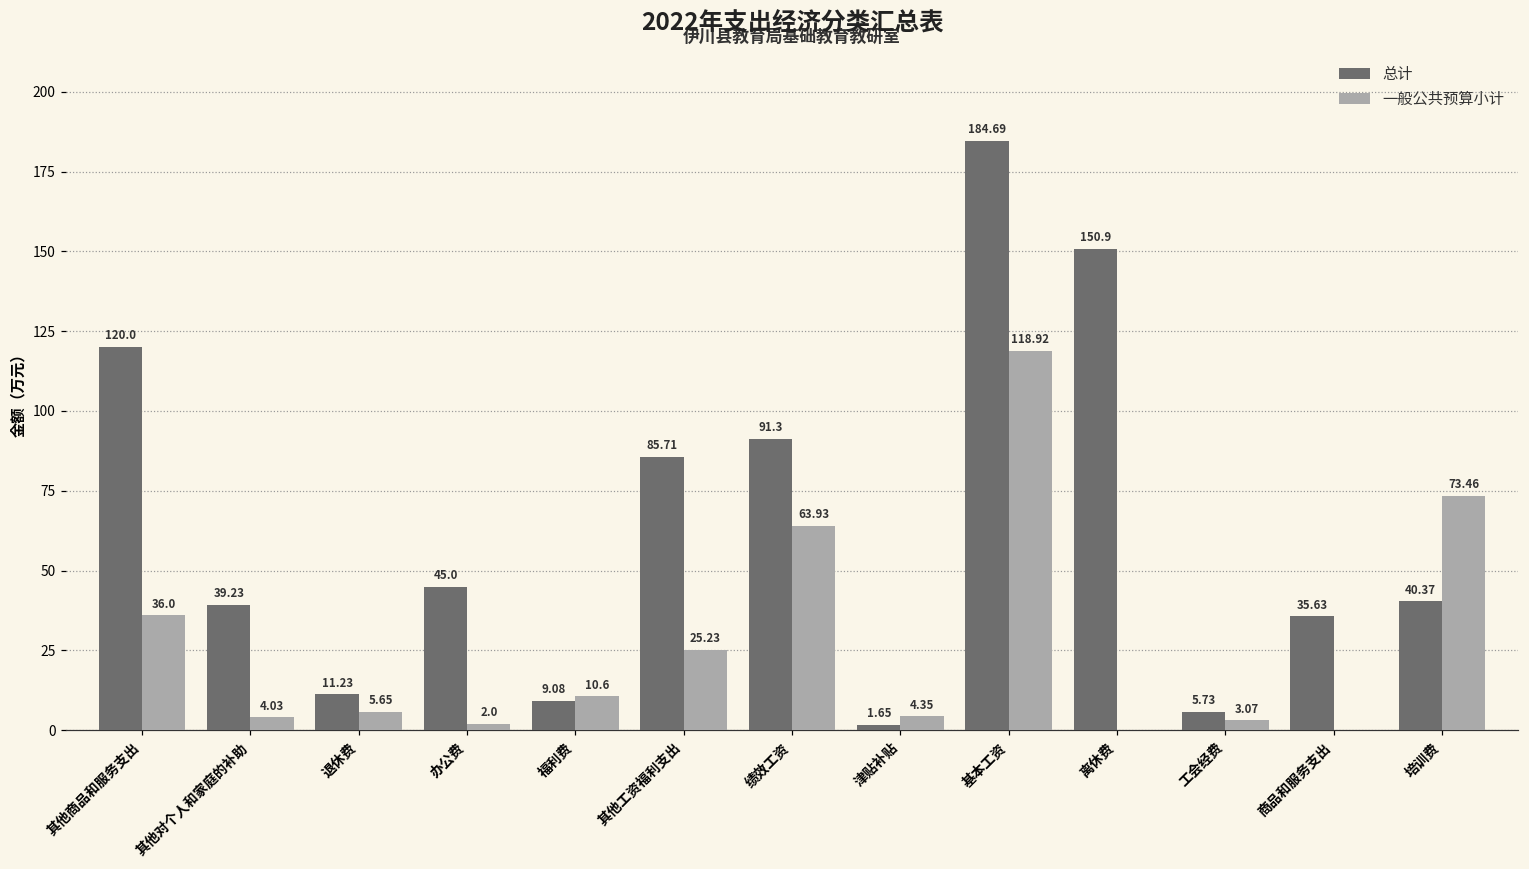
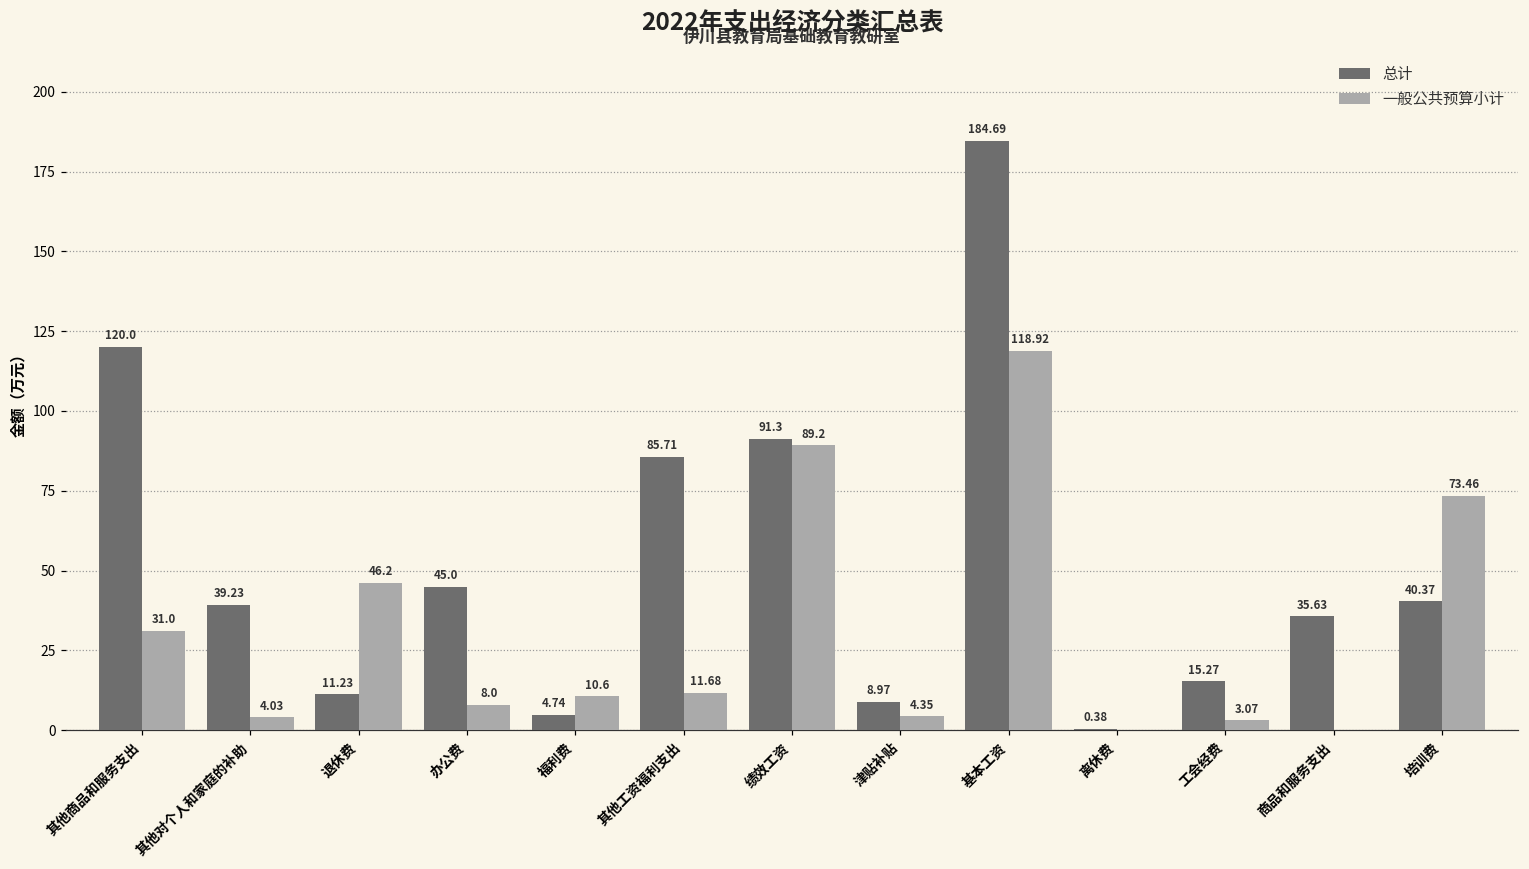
一般公共预算小计, 其他商品和服务支出: 36.0 -> 31.0
一般公共预算小计, 退休费: 5.65 -> 46.2
一般公共预算小计, 办公费: 2.0 -> 8.0
总计, 福利费: 9.08 -> 4.74
一般公共预算小计, 其他工资福利支出: 25.23 -> 11.68
一般公共预算小计, 绩效工资: 63.93 -> 89.2
总计, 津贴补贴: 1.65 -> 8.97
总计, 离休费: 150.9 -> 0.38
总计, 工会经费: 5.73 -> 15.27
